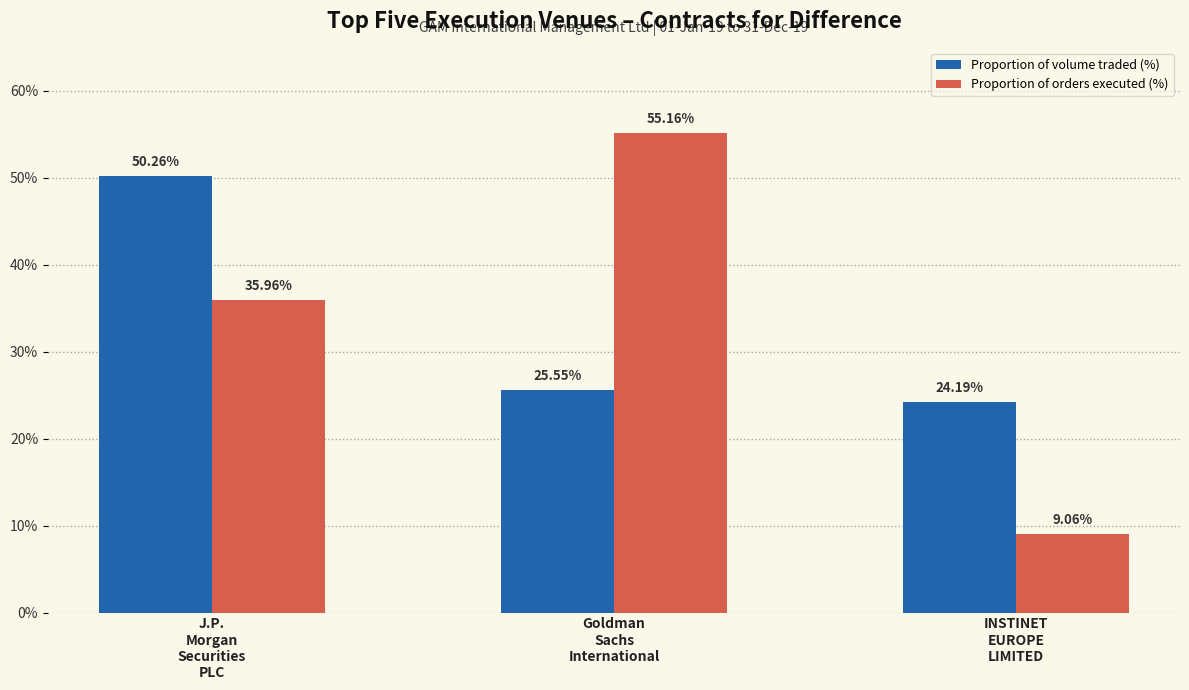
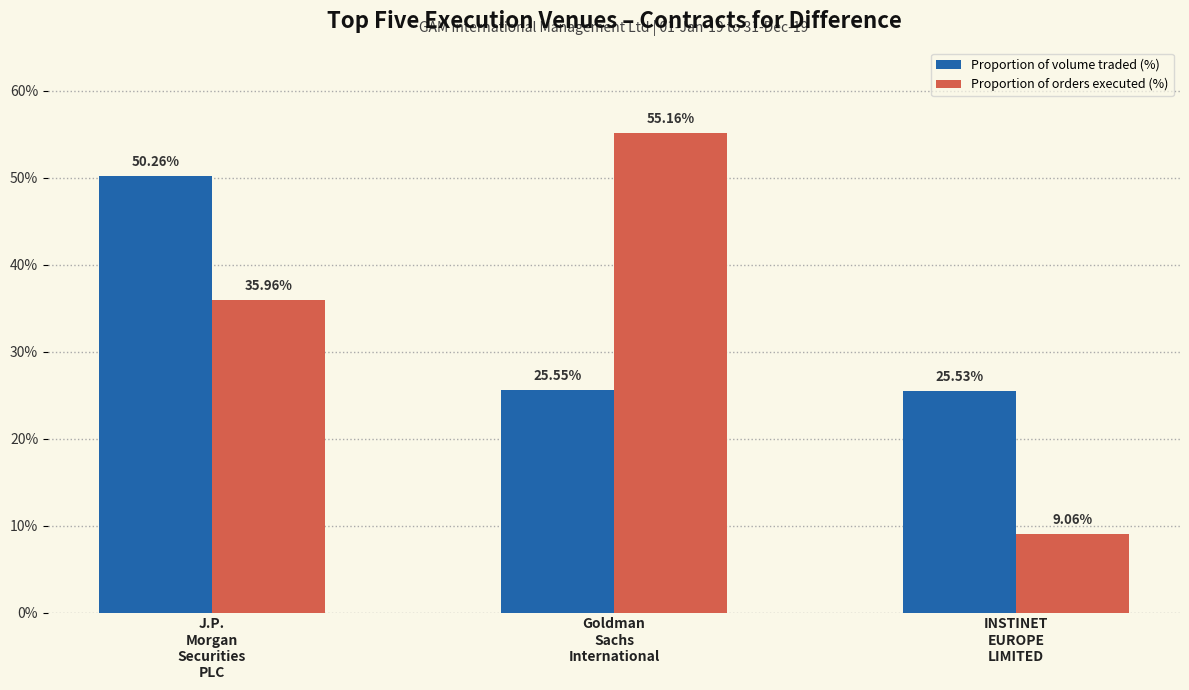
Proportion of volume traded (%), INSTINET EUROPE LIMITED: 24.19% -> 25.53%
